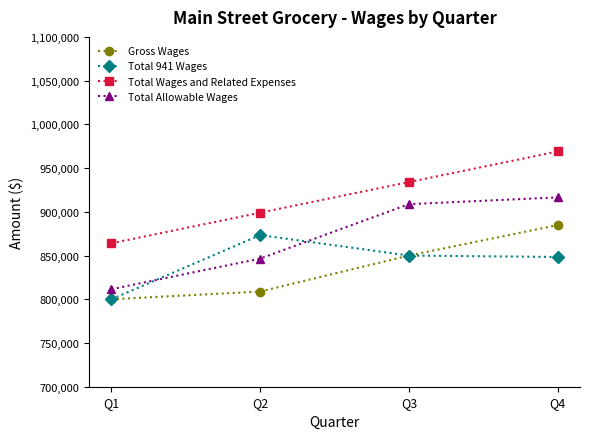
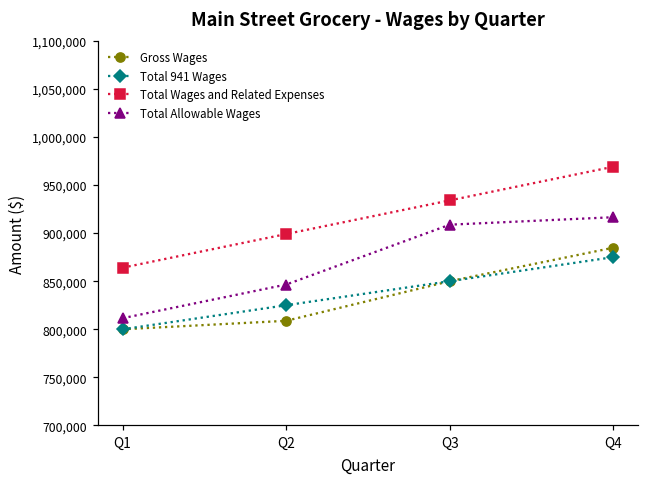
Total 941 Wages, Q2: 870,000 -> 830,000
Total 941 Wages, Q4: 850,000 -> 880,000
